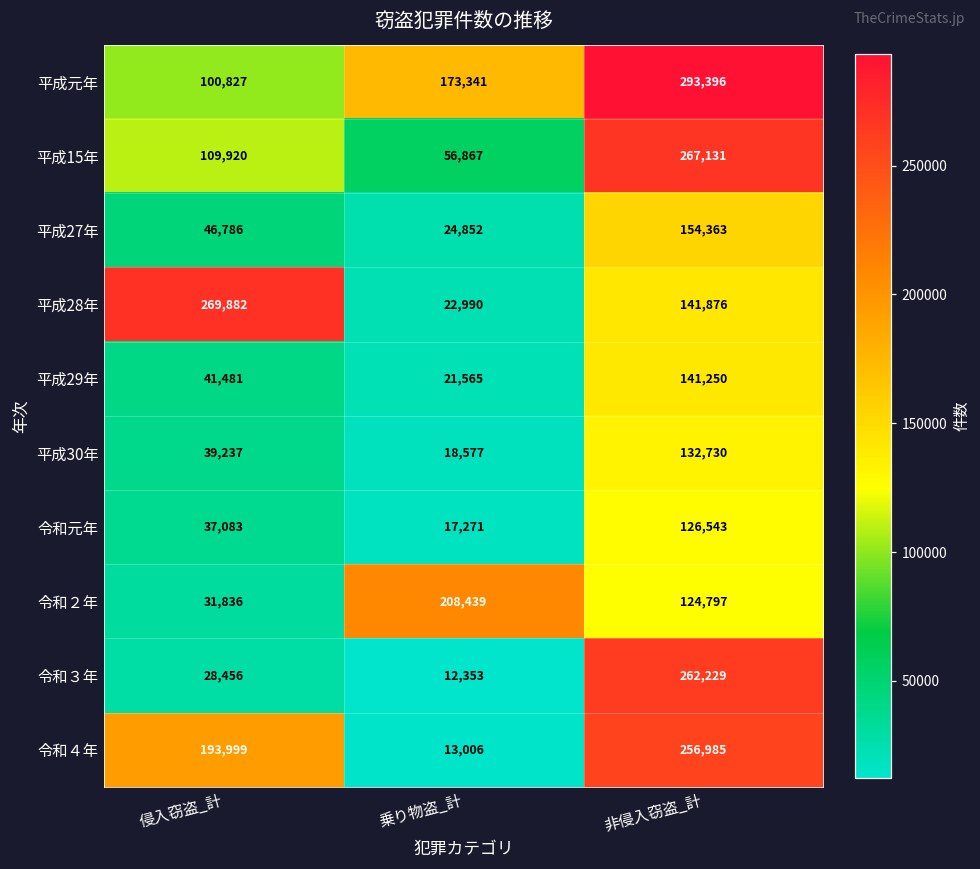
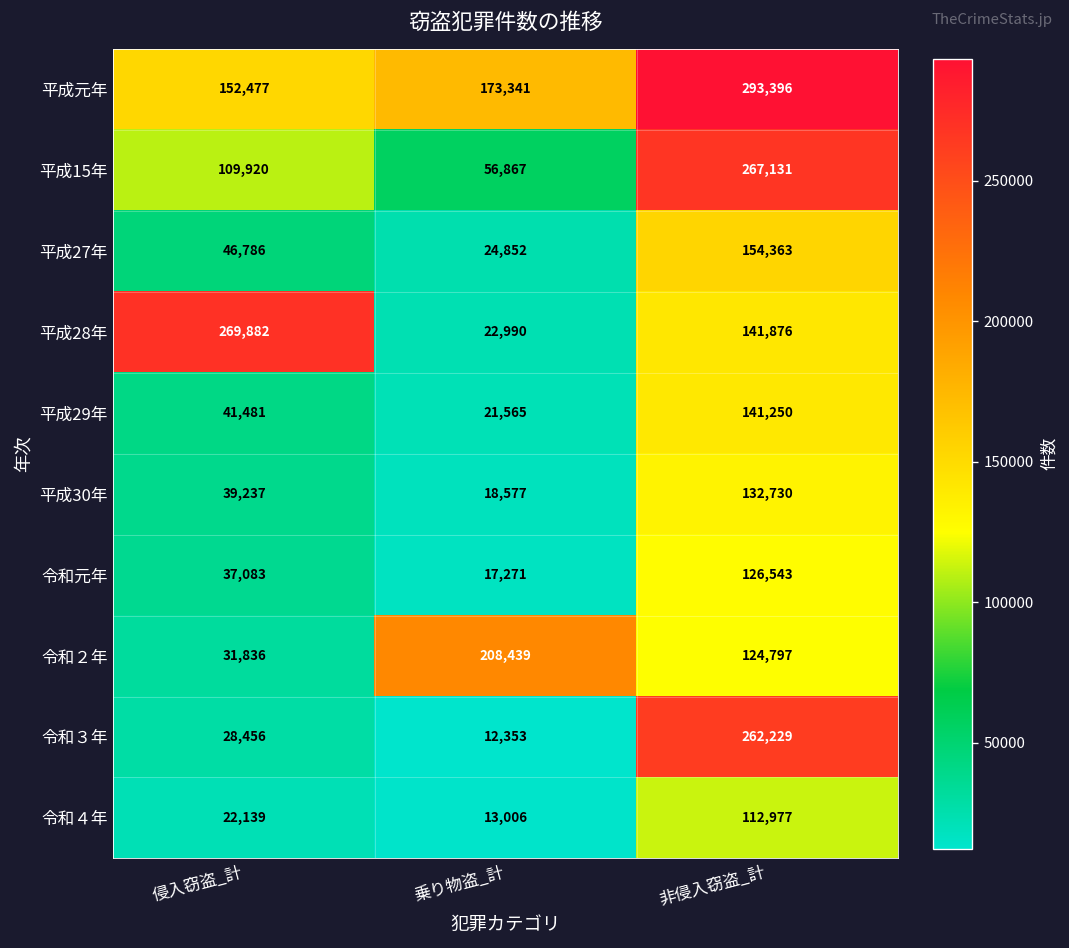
平成元年, 侵入窃盗_計: 100,827 -> 152,477
令和４年, 侵入窃盗_計: 193,999 -> 22,139
令和４年, 非侵入窃盗_計: 256,985 -> 112,977
